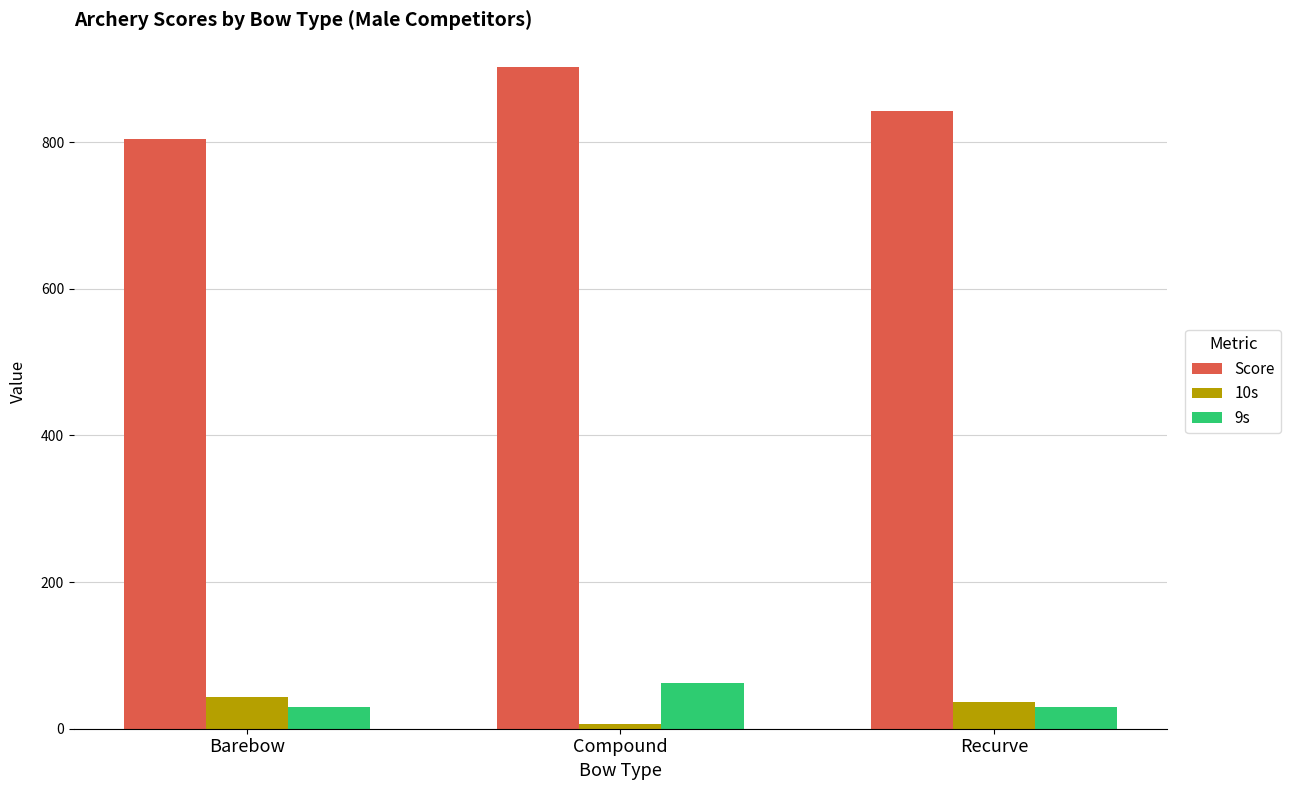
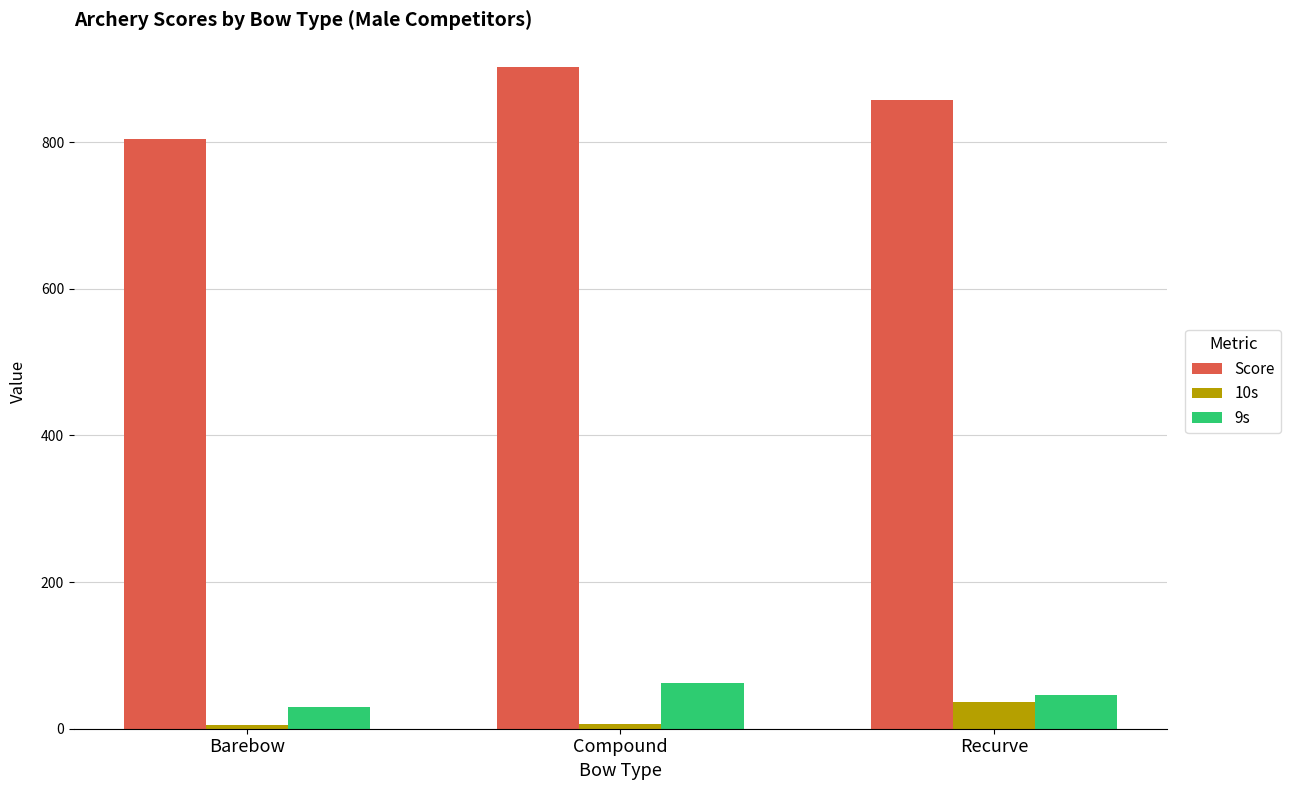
10s, Barebow: 40 -> 10
Score, Recurve: 840 -> 860
9s, Recurve: 30 -> 50
